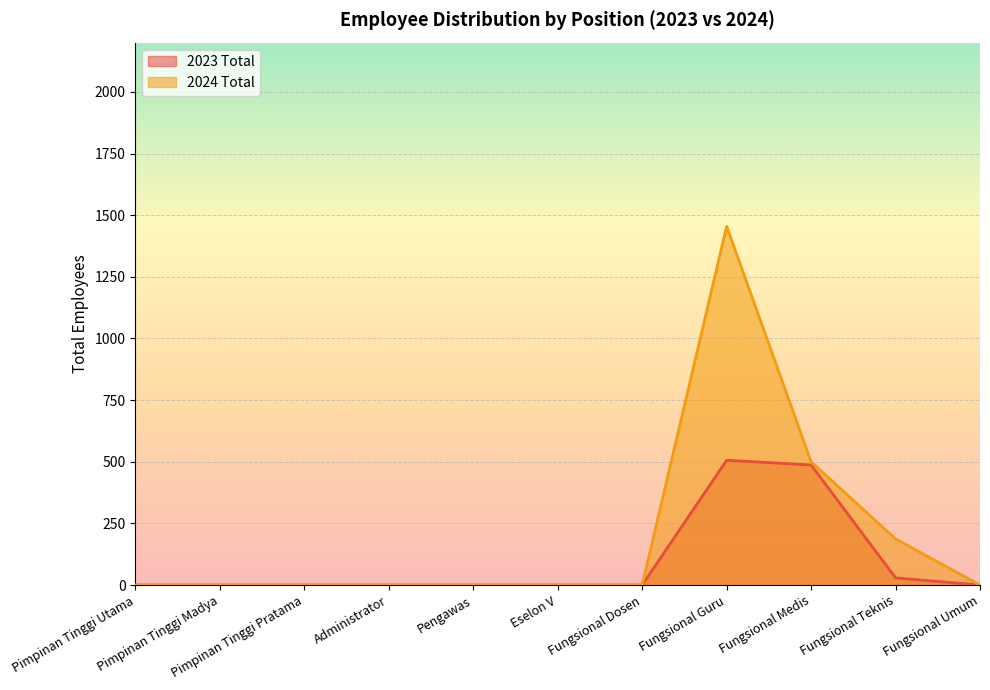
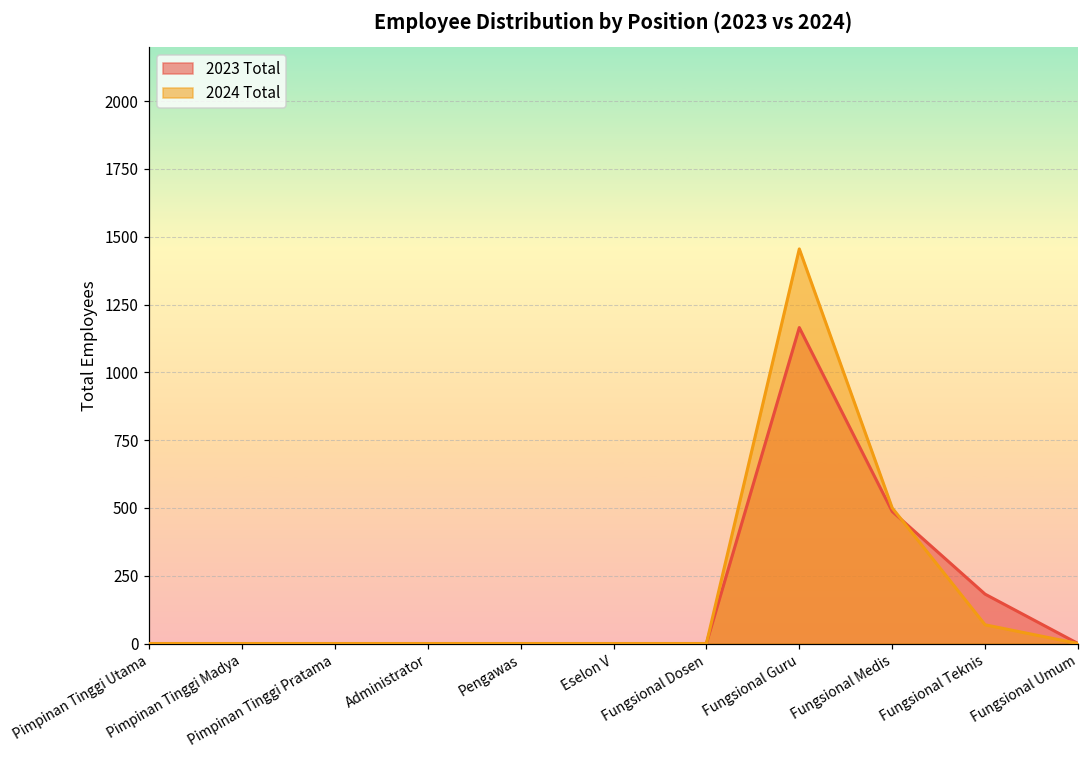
2023 Total, Fungsional Guru: 510 -> 1170
2023 Total, Fungsional Teknis: 30 -> 180
2024 Total, Fungsional Teknis: 190 -> 70
